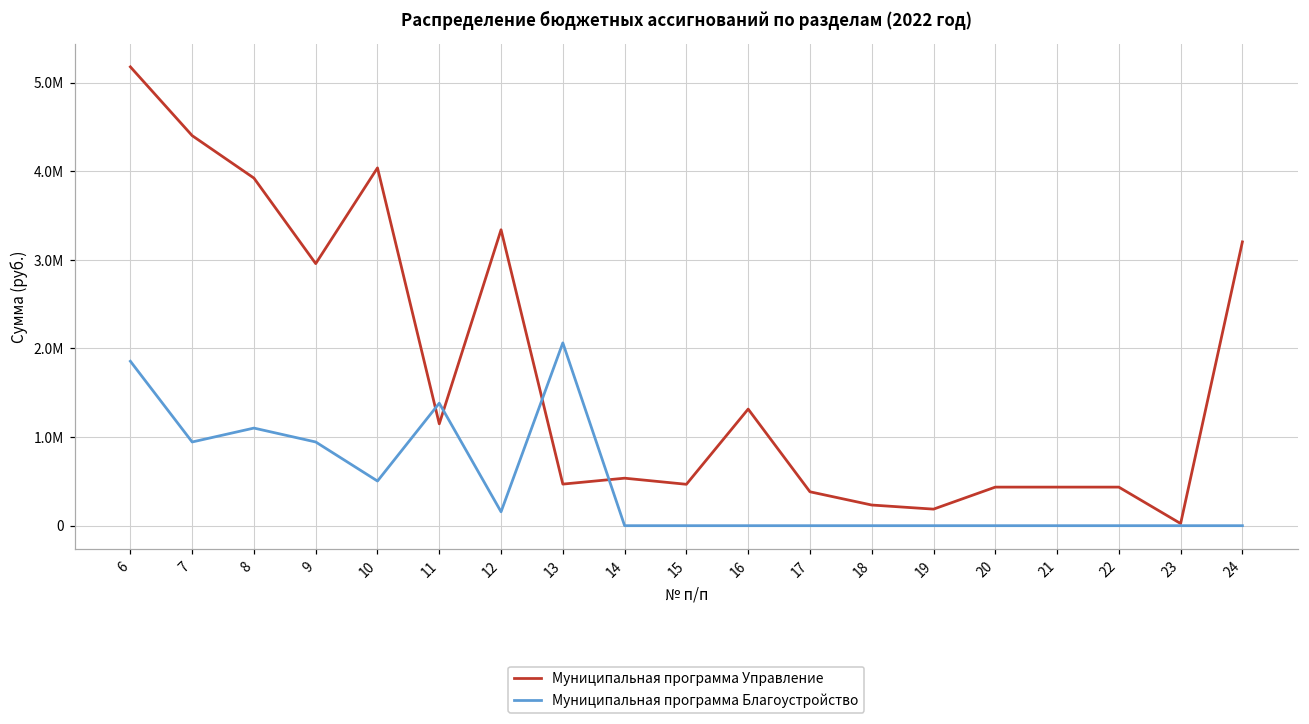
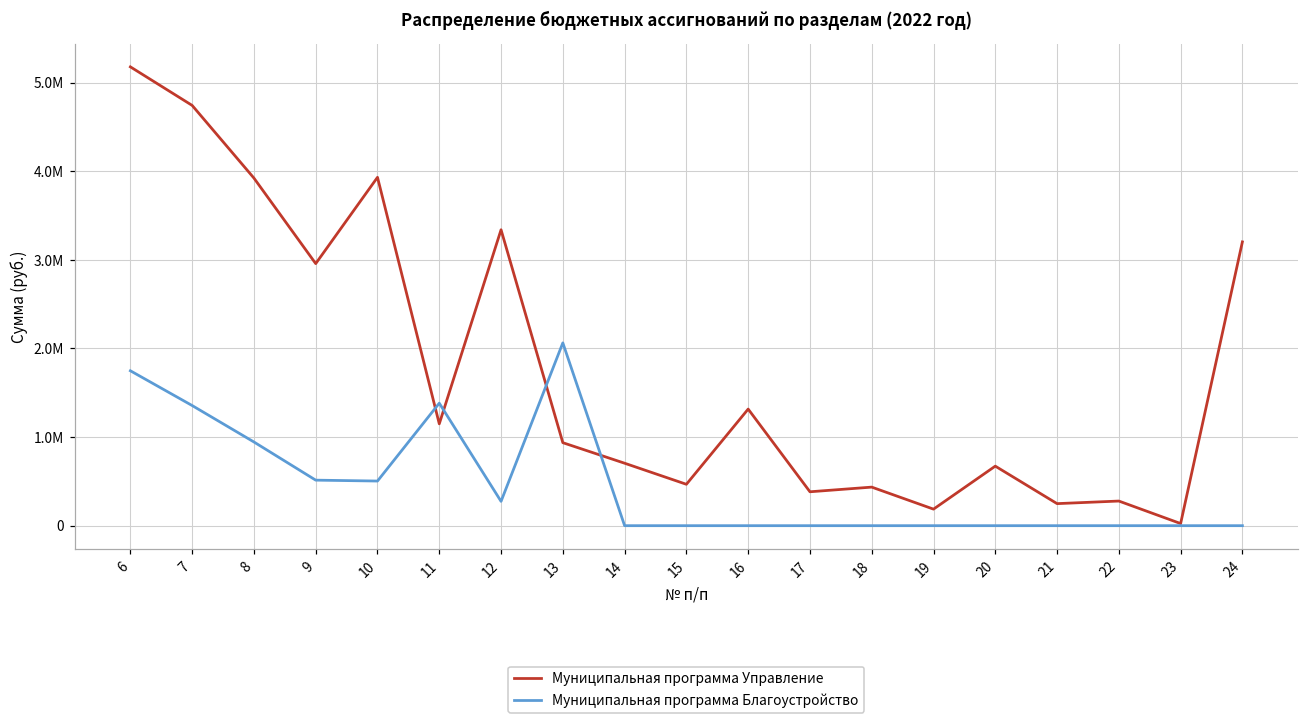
Муниципальная программа Благоустройство, 6: 1900000 -> 1700000
Муниципальная программа Управление, 7: 4400000 -> 4700000
Муниципальная программа Благоустройство, 7: 900000 -> 1400000
Муниципальная программа Благоустройство, 8: 1100000 -> 900000
Муниципальная программа Благоустройство, 9: 900000 -> 500000
Муниципальная программа Управление, 10: 4000000 -> 3900000
Муниципальная программа Благоустройство, 12: 200000 -> 300000
Муниципальная программа Управление, 13: 500000 -> 900000
Муниципальная программа Управление, 14: 500000 -> 700000
Муниципальная программа Управление, 18: 200000 -> 400000
Муниципальная программа Управление, 20: 400000 -> 700000
Муниципальная программа Управление, 21: 400000 -> 200000
Муниципальная программа Управление, 22: 400000 -> 300000
